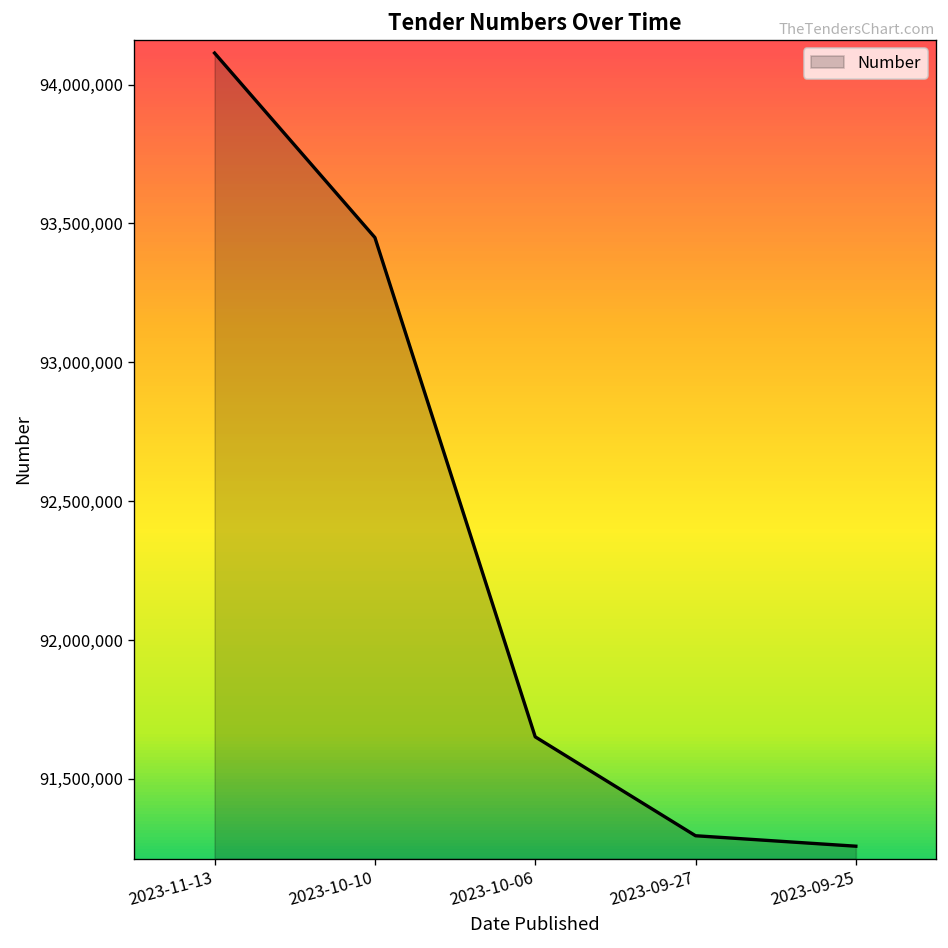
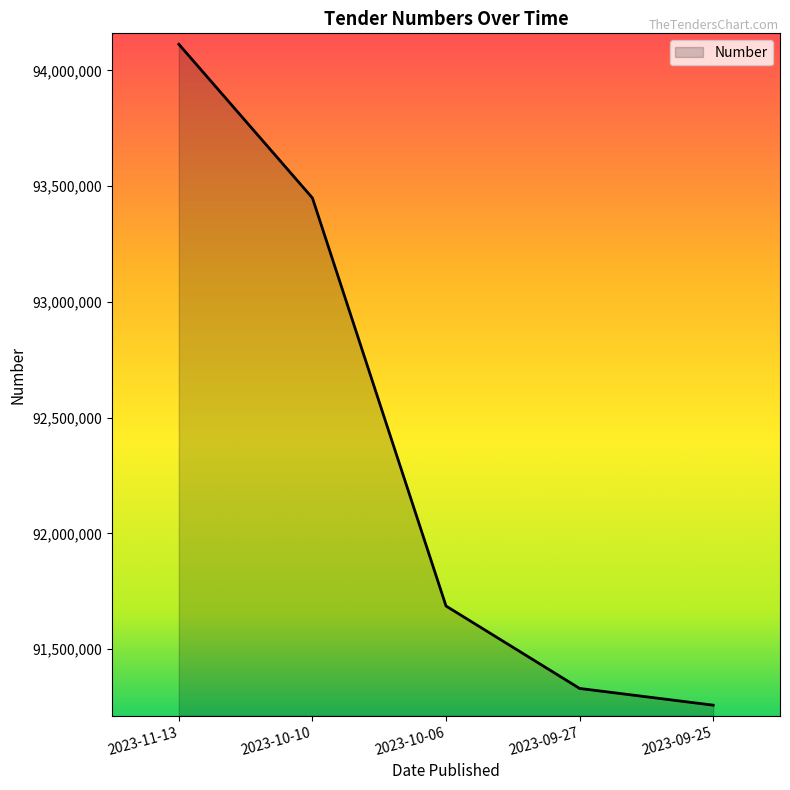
2023-10-06: 91,650,000 -> 91,690,000
2023-09-27: 91,300,000 -> 91,330,000
